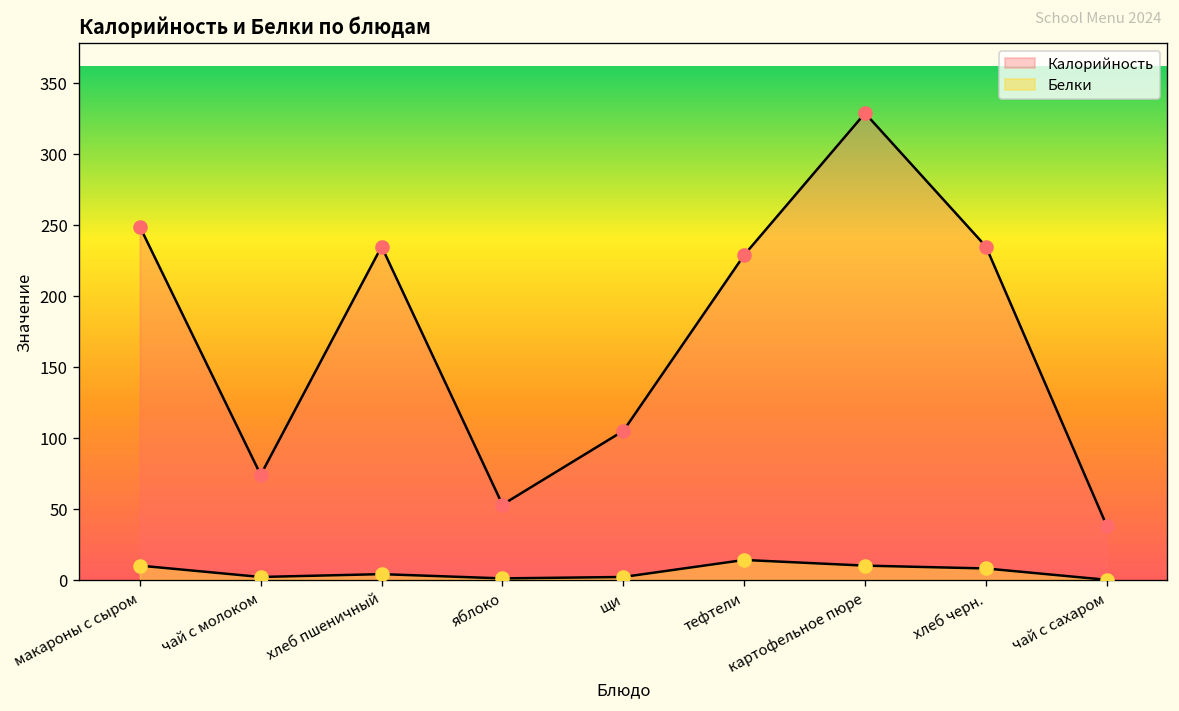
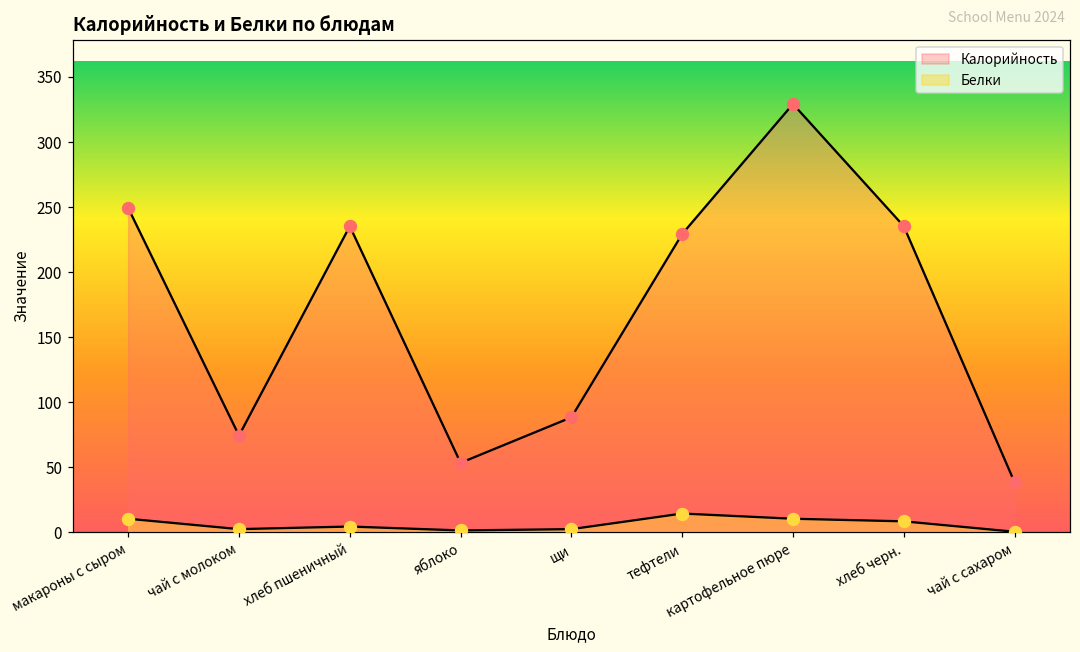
Калорийность, щи: 105 -> 88
